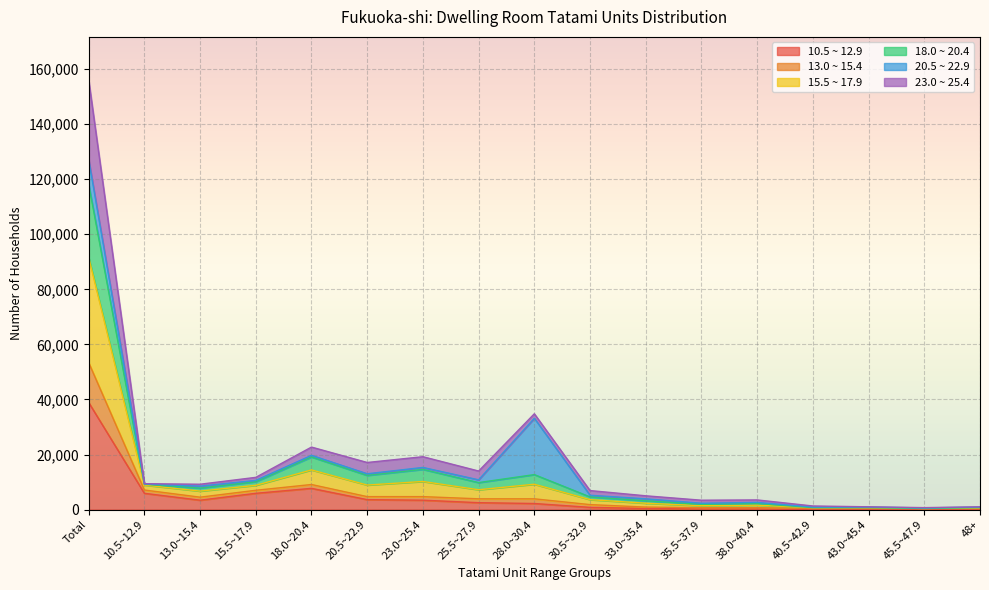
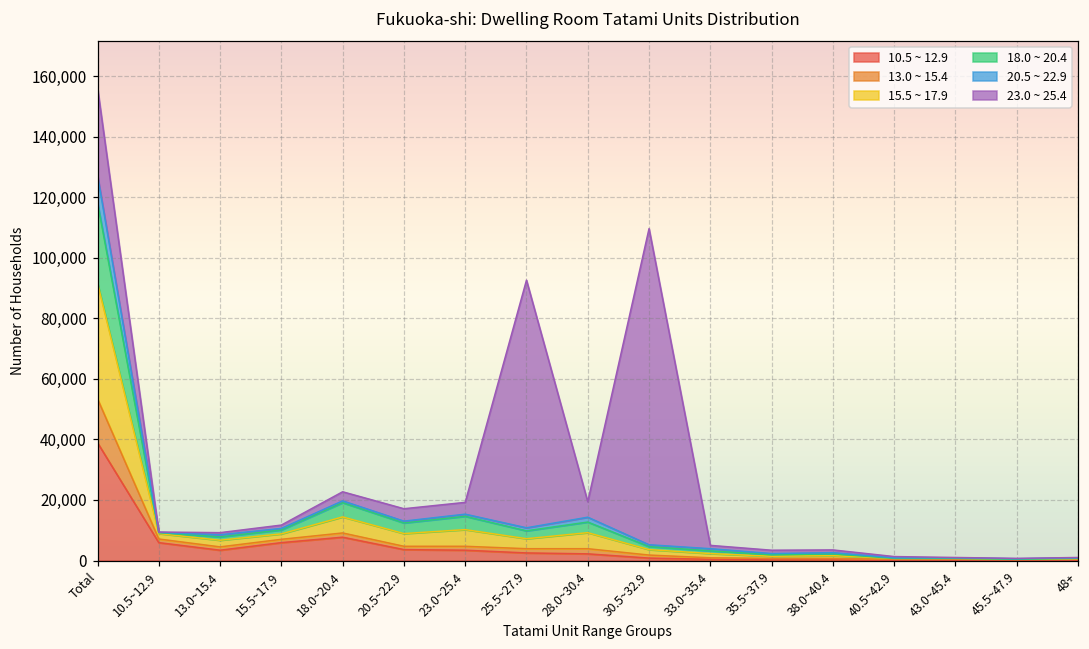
23.0 ~ 25.4, 25.5~27.9: 3,000 -> 82,000
20.5 ~ 22.9, 28.0~30.4: 20,000 -> 2,000
23.0 ~ 25.4, 28.0~30.4: 2,000 -> 5,000
23.0 ~ 25.4, 30.5~32.9: 2,000 -> 104,000
